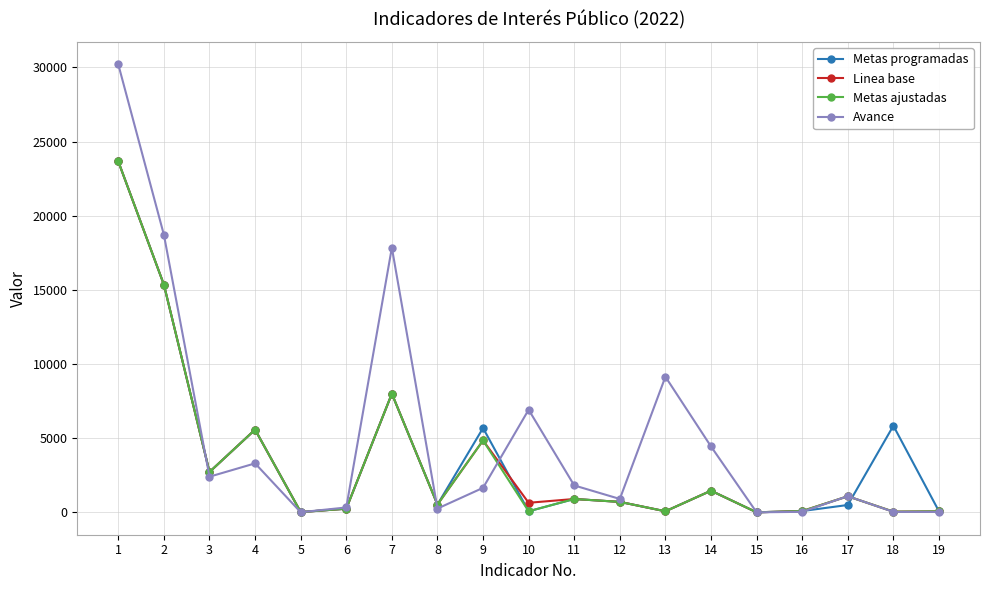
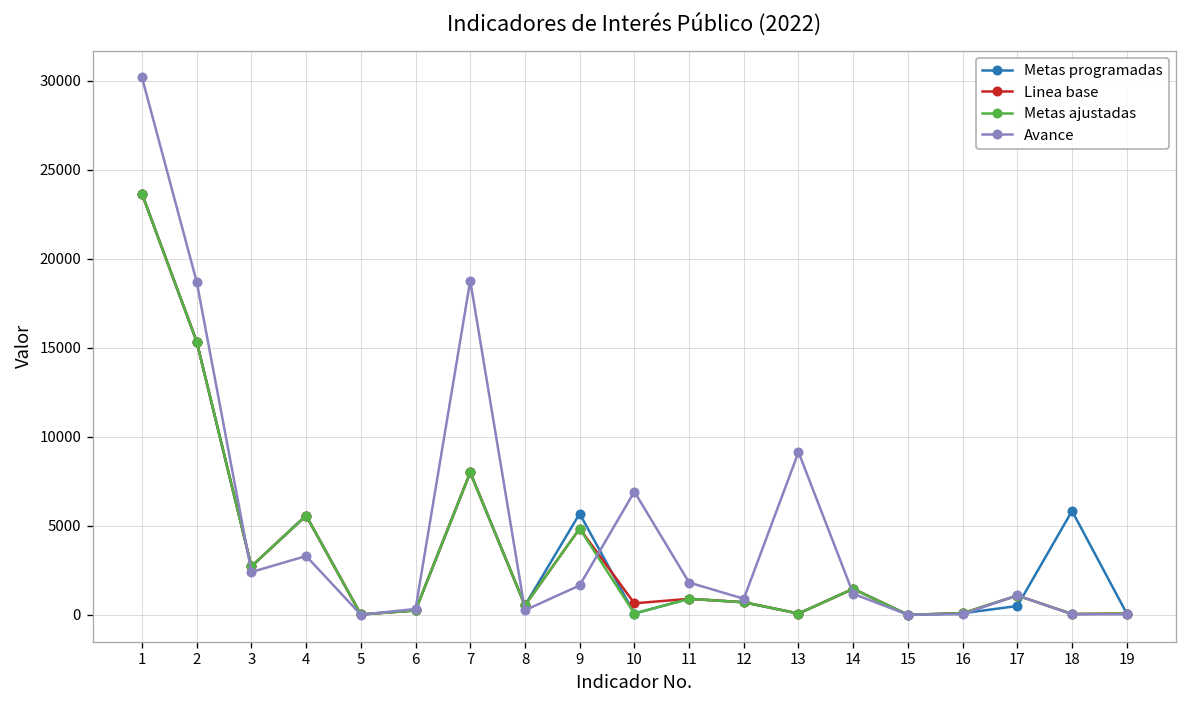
Avance, 7: 17800 -> 18800
Avance, 14: 4400 -> 1200
